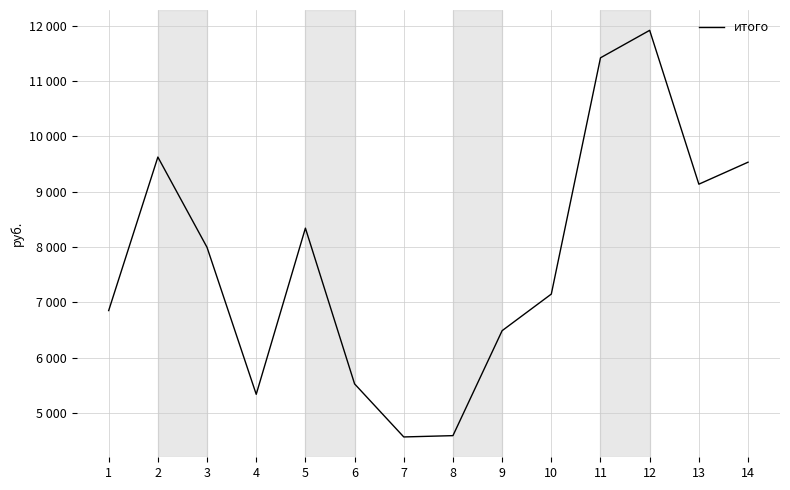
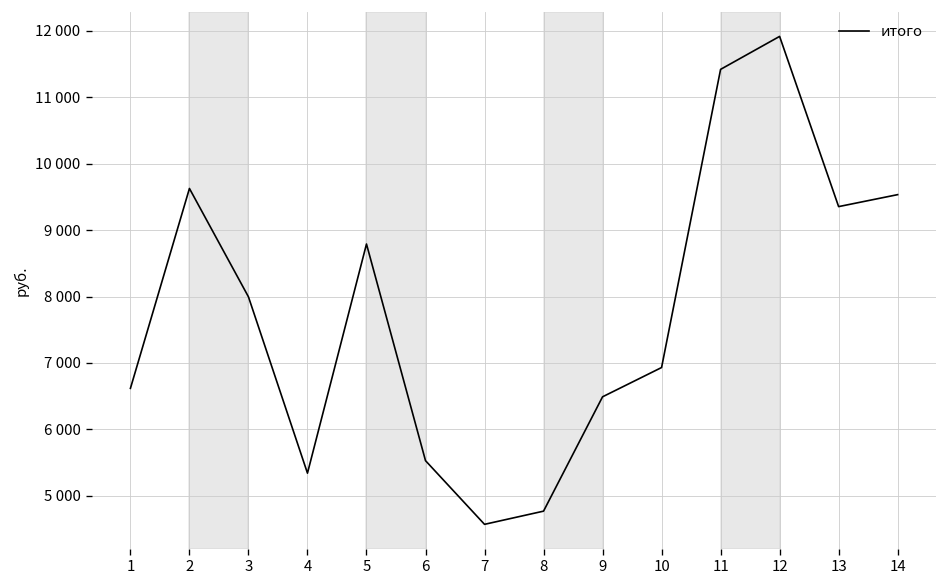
1: 6900 -> 6600
5: 8300 -> 8800
8: 4600 -> 4800
10: 7200 -> 6900
13: 9100 -> 9400
